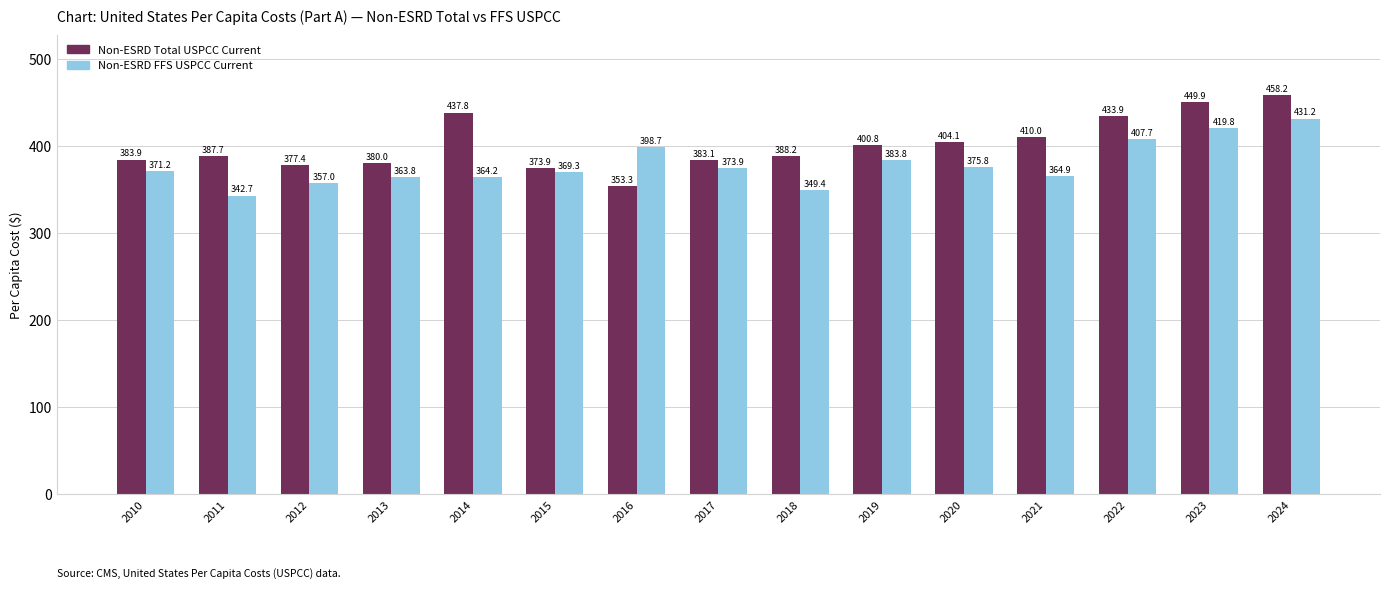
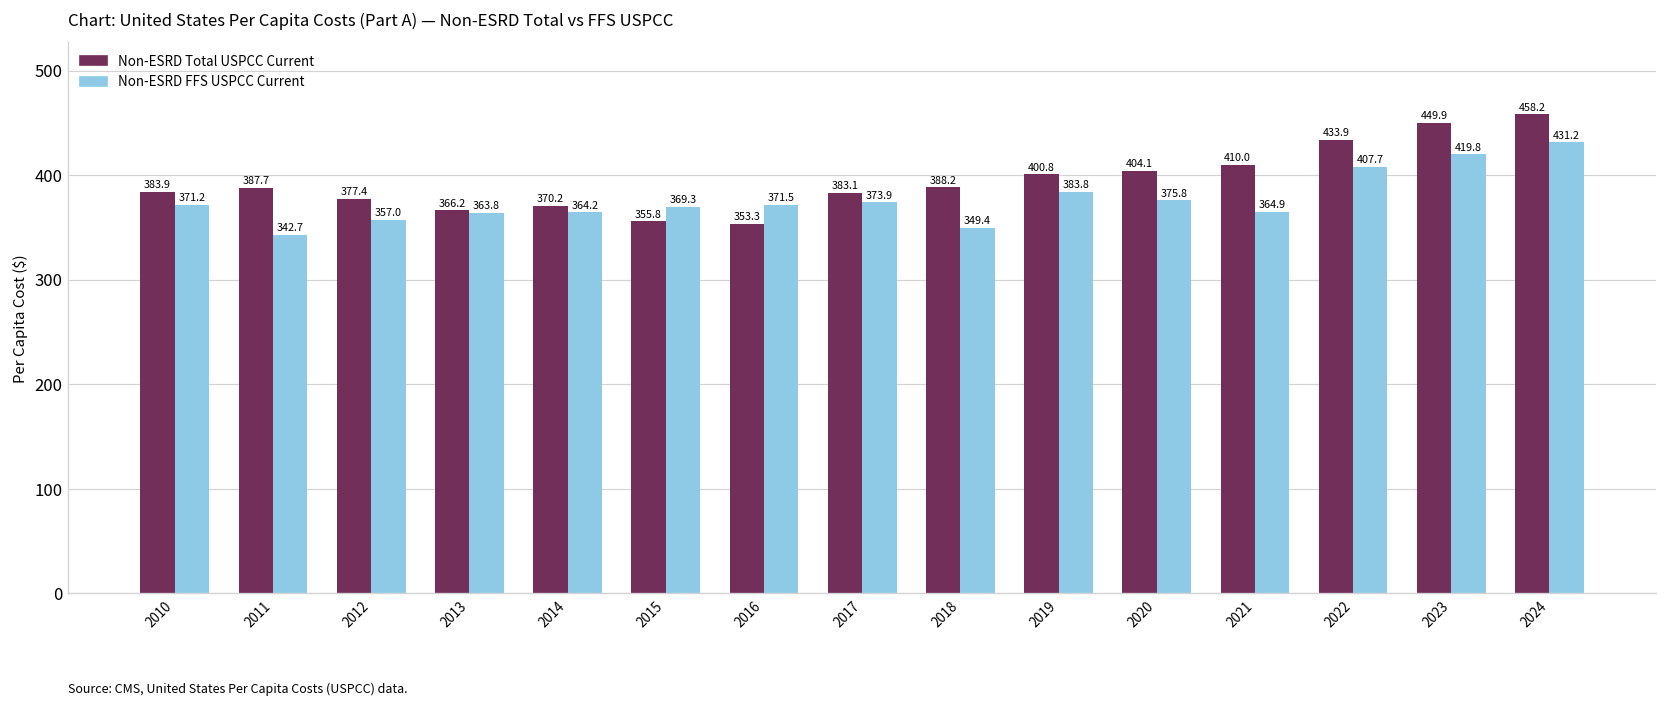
Non-ESRD Total USPCC Current, 2013: 380.0 -> 366.2
Non-ESRD Total USPCC Current, 2014: 437.8 -> 370.2
Non-ESRD Total USPCC Current, 2015: 373.9 -> 355.8
Non-ESRD FFS USPCC Current, 2016: 398.7 -> 371.5
